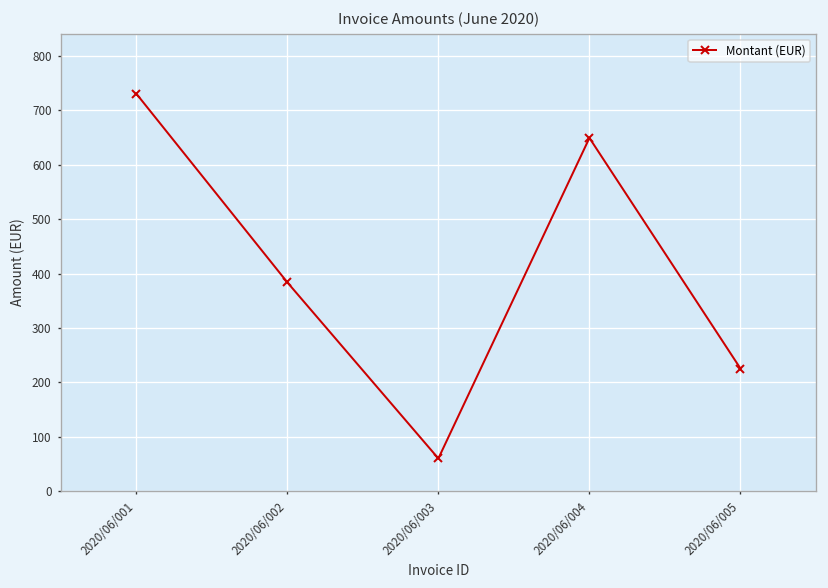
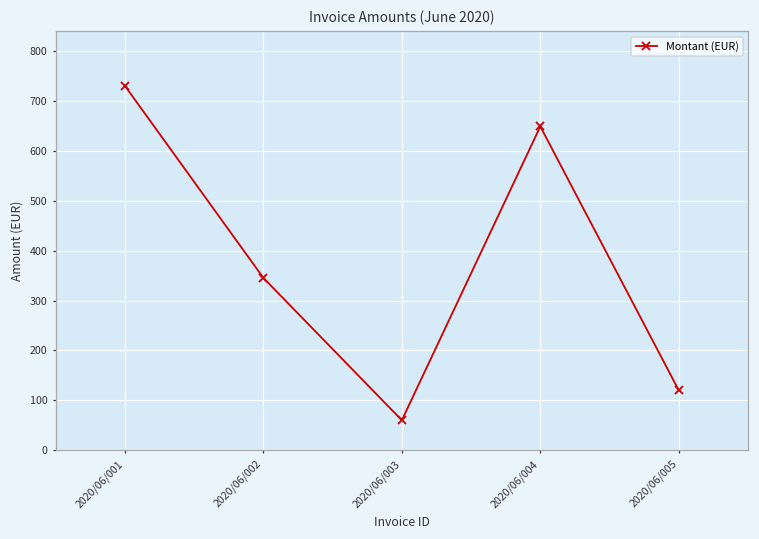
2020/06/002: 380 -> 350
2020/06/005: 230 -> 120
